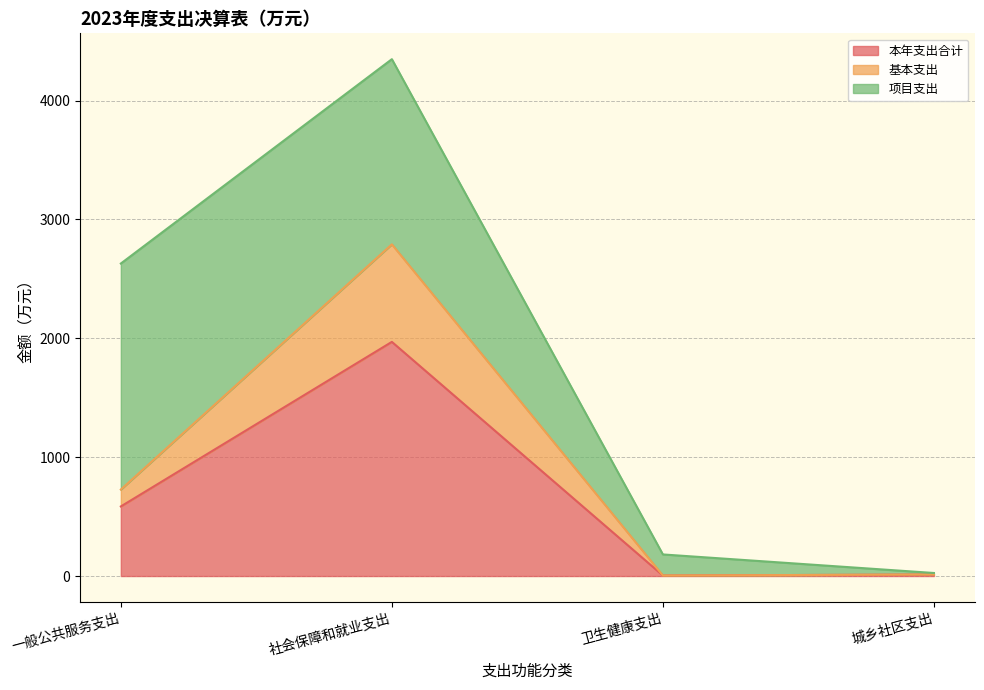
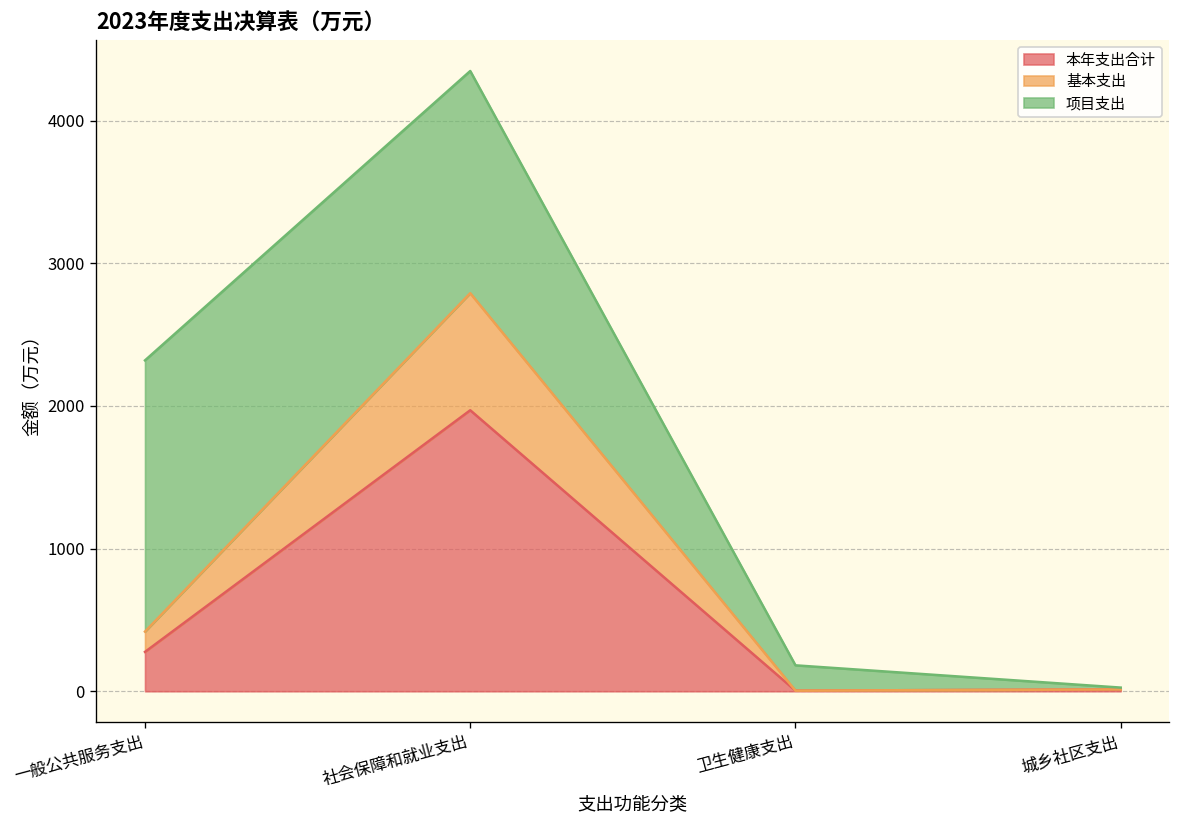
本年支出合计, 一般公共服务支出: 590 -> 280
